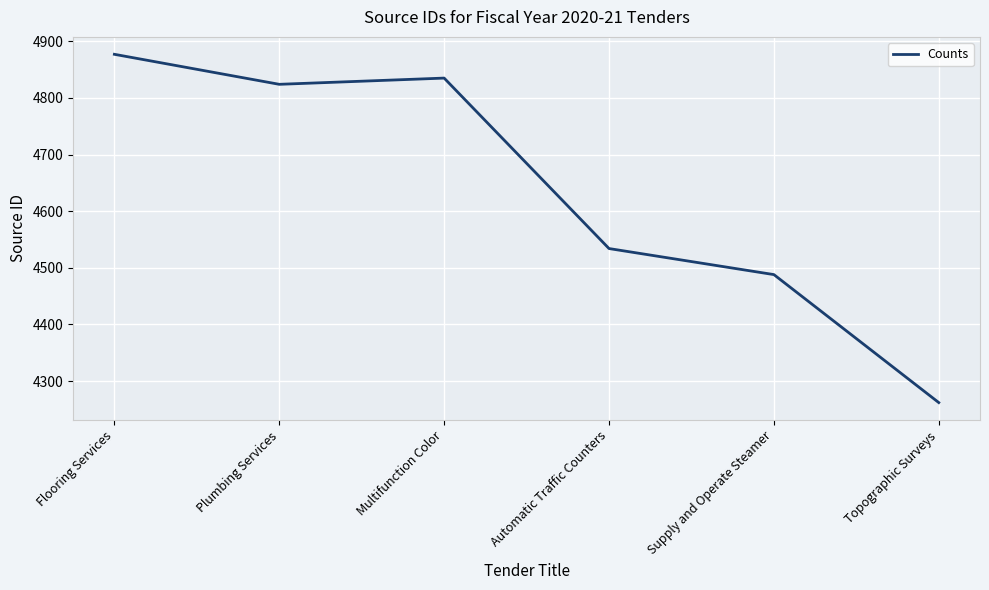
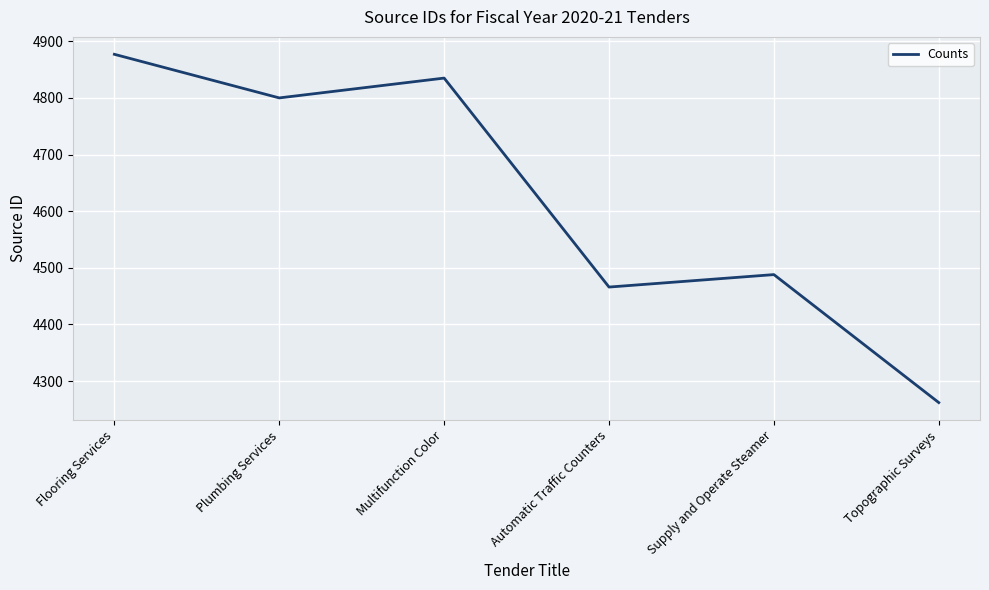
Plumbing Services: 4820 -> 4800
Automatic Traffic Counters: 4530 -> 4470
